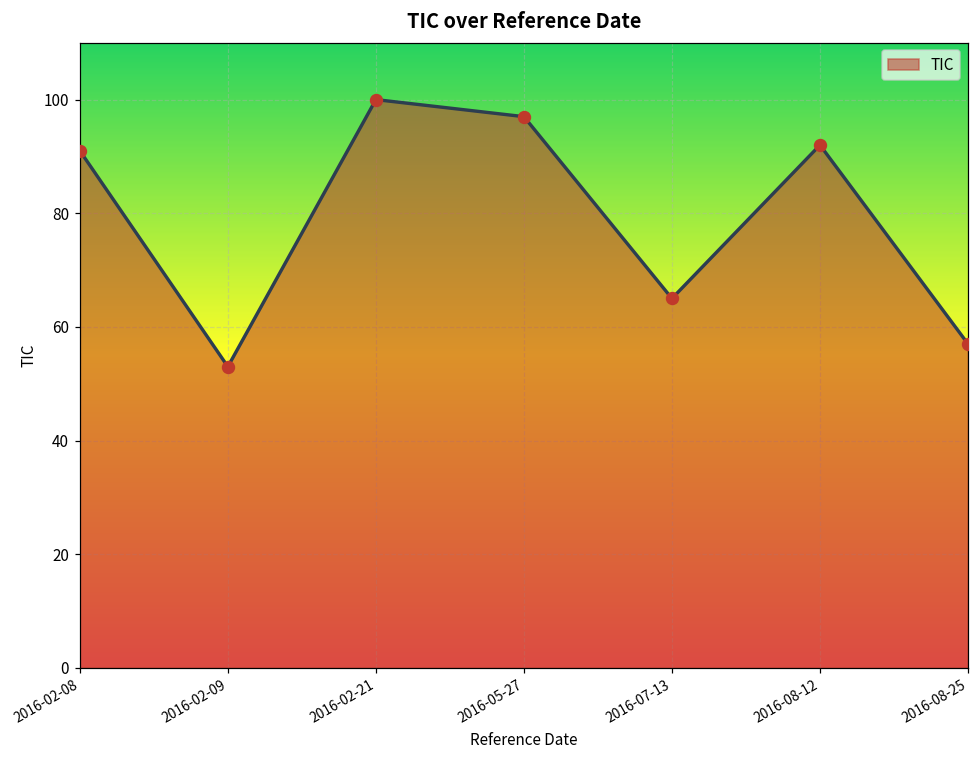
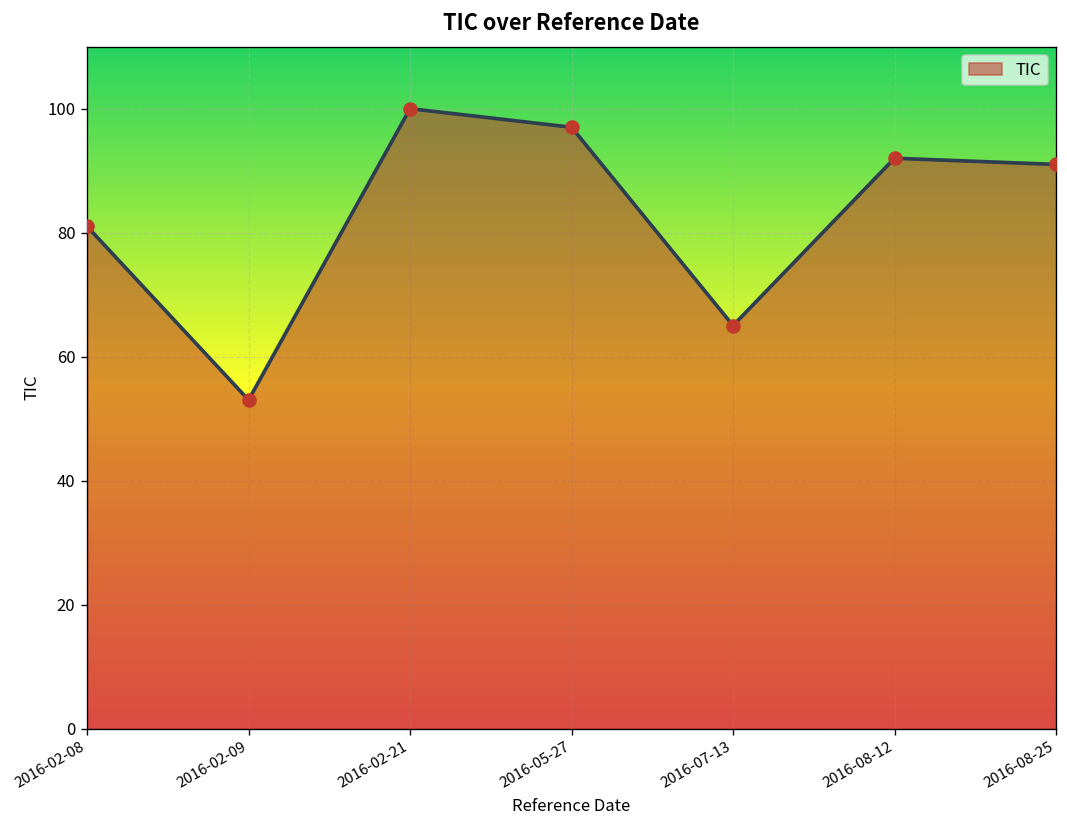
2016-02-08: 91 -> 81
2016-08-25: 57 -> 91
